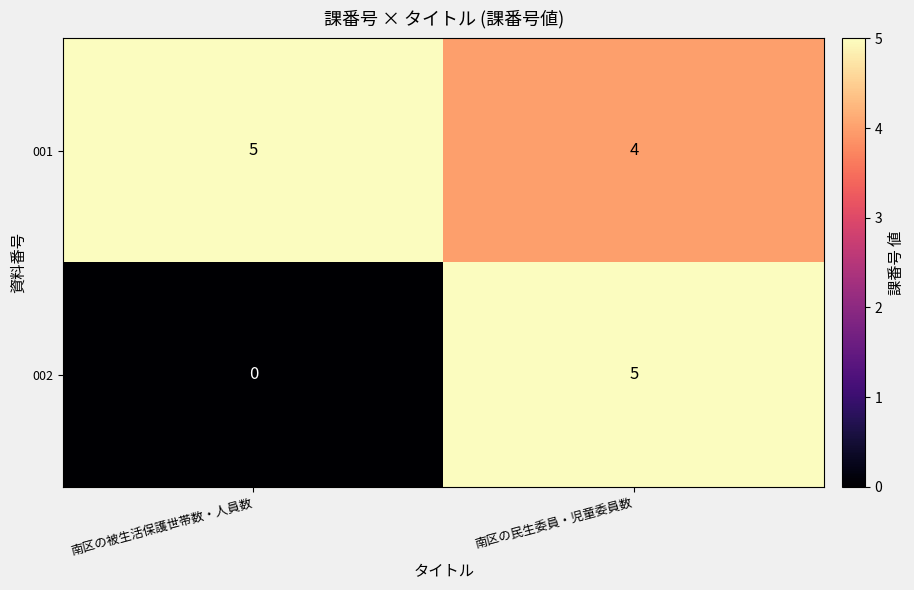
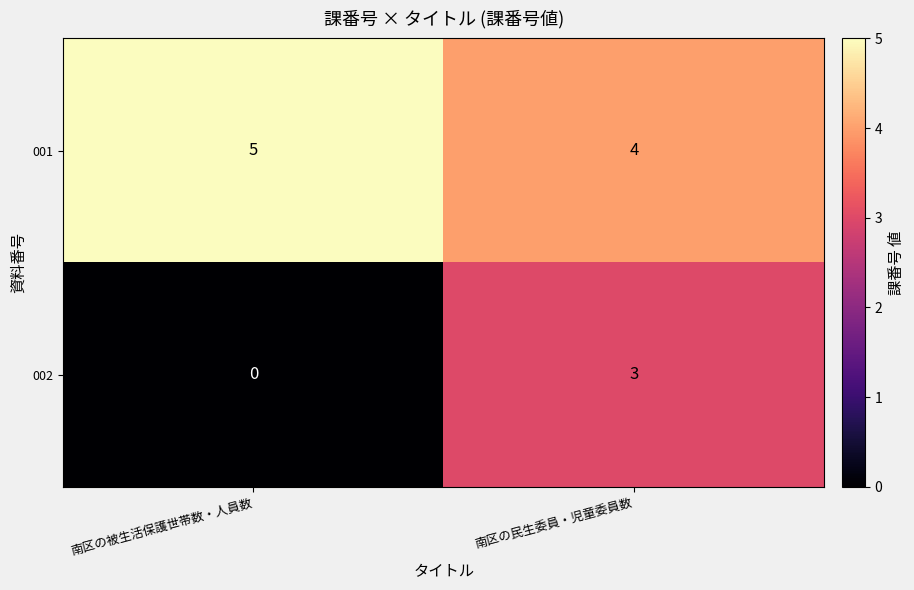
002, 南区の民生委員・児童委員数: 5 -> 3
